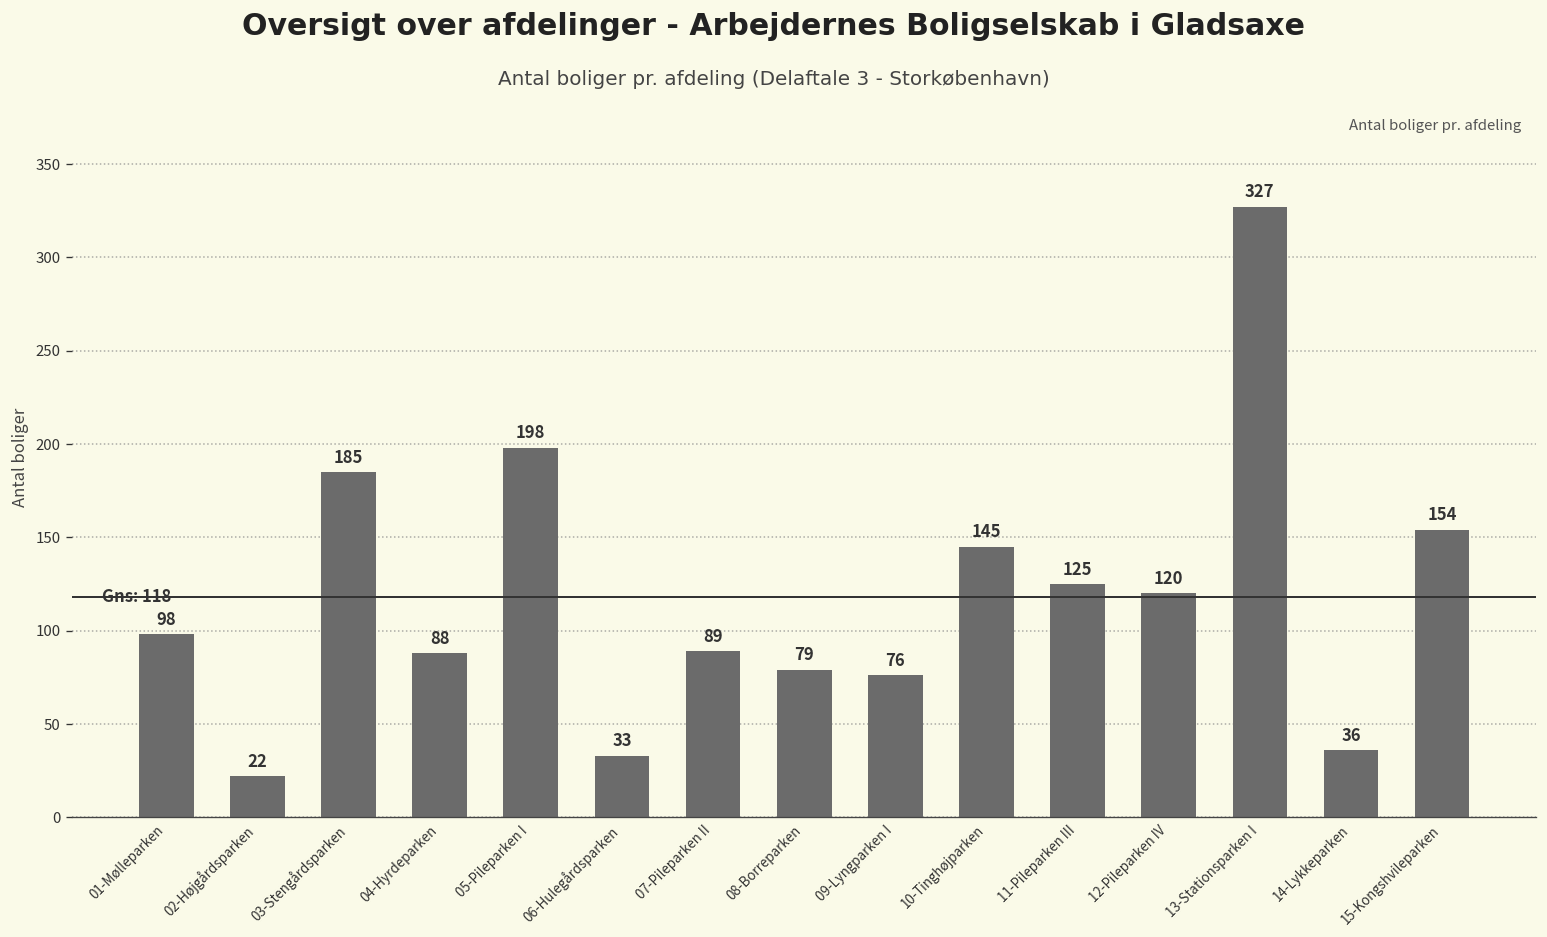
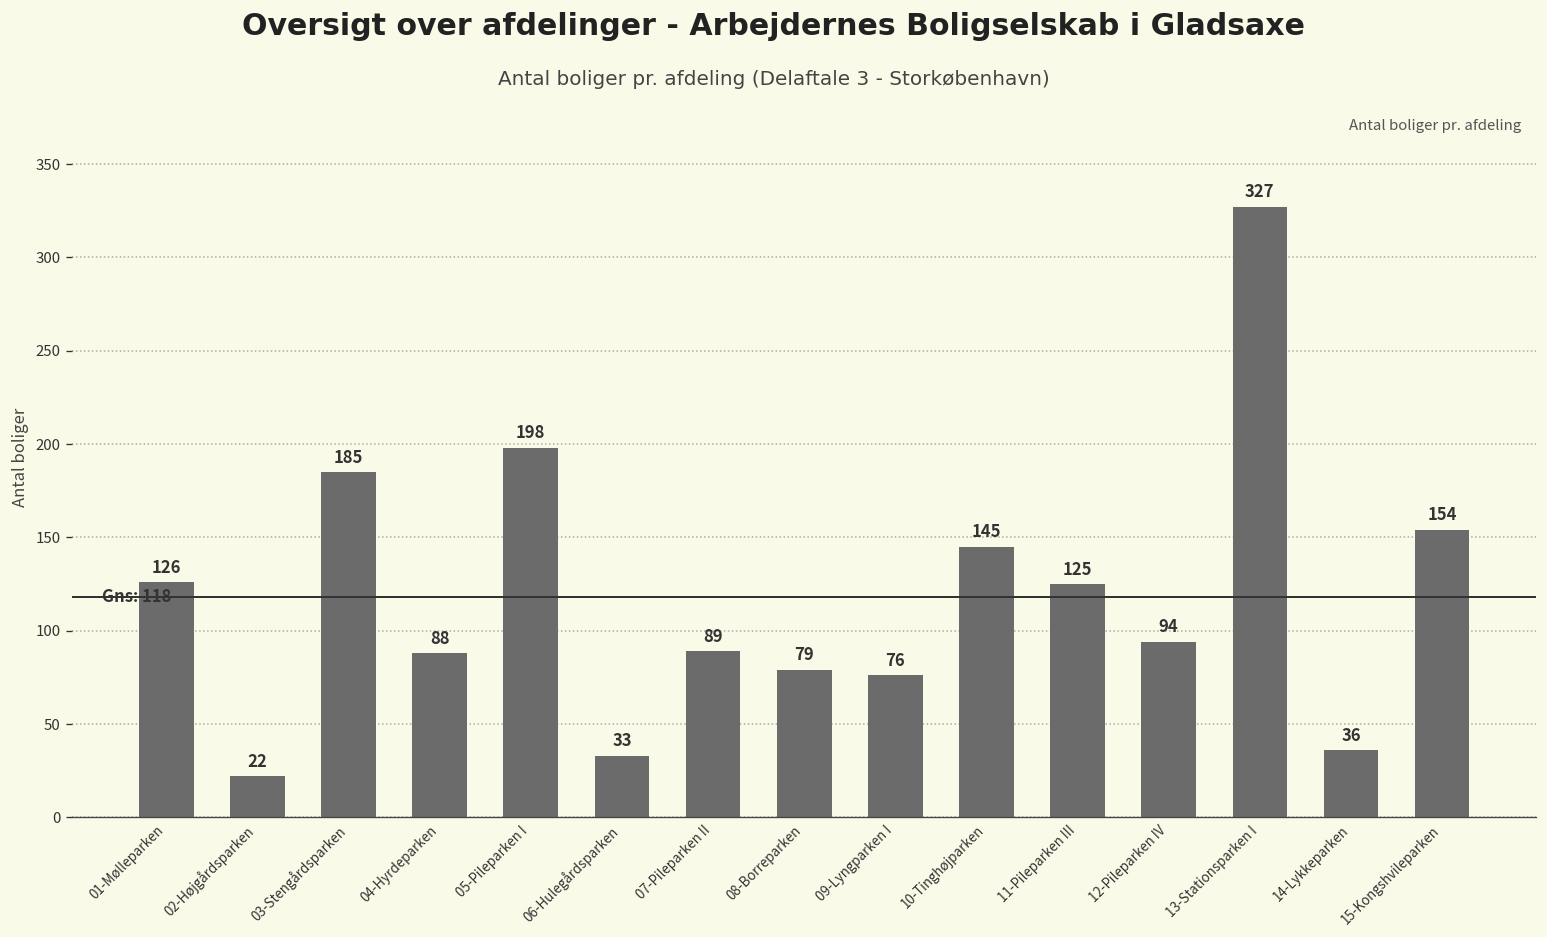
01-Mølleparken: 98 -> 126
12-Pileparken IV: 120 -> 94
